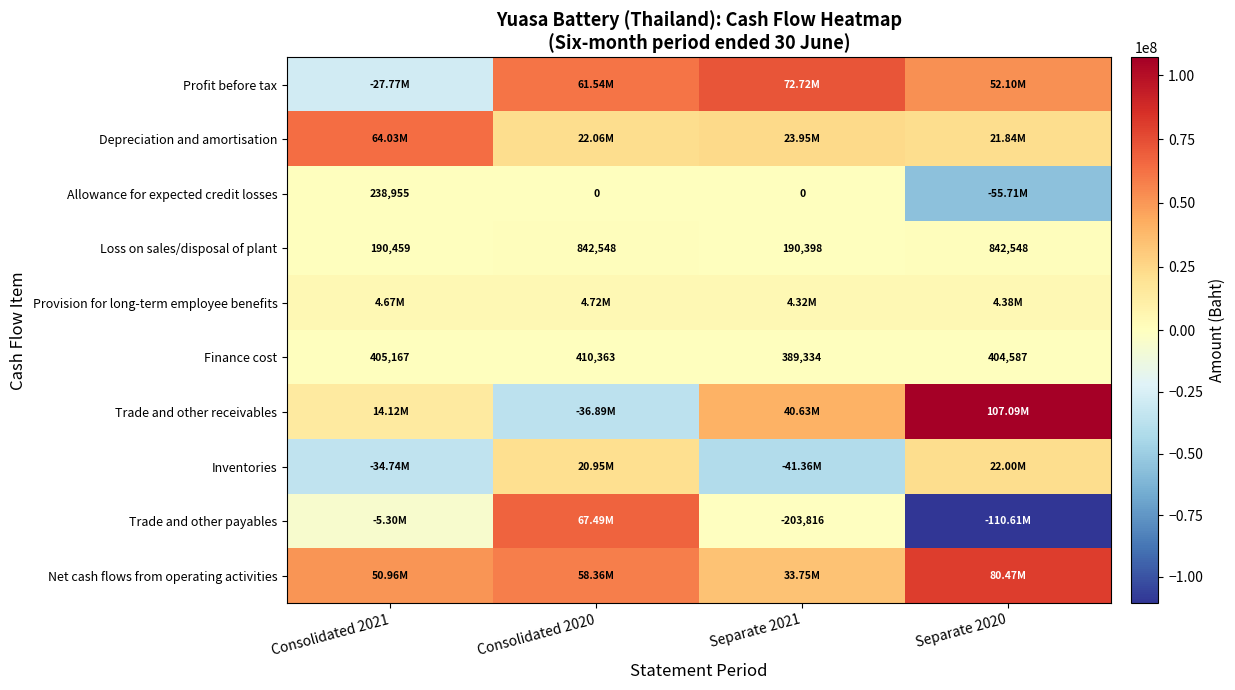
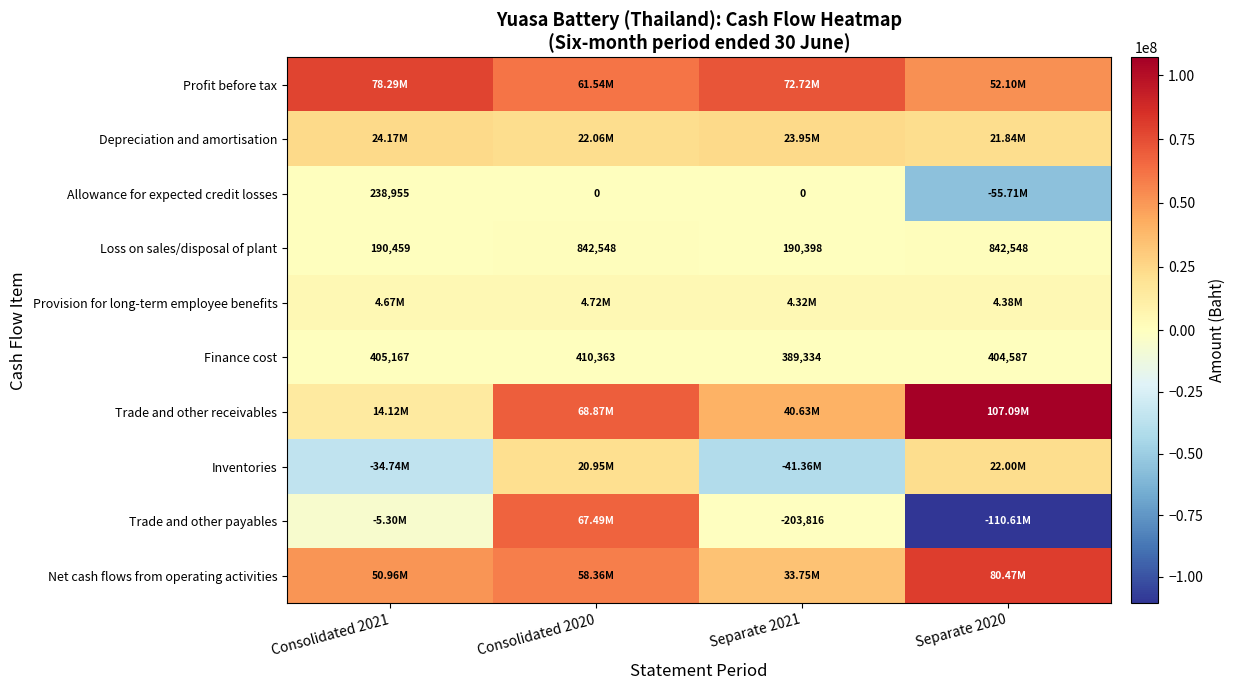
Profit before tax, Consolidated 2021: -27.77M -> 78.29M
Depreciation and amortisation, Consolidated 2021: 64.03M -> 24.17M
Trade and other receivables, Consolidated 2020: -36.89M -> 68.87M
